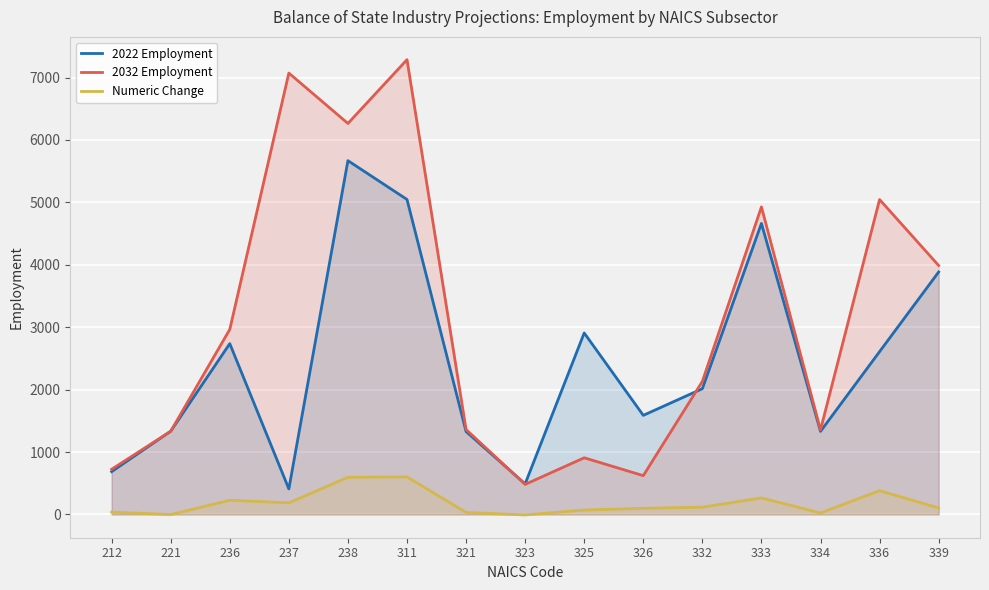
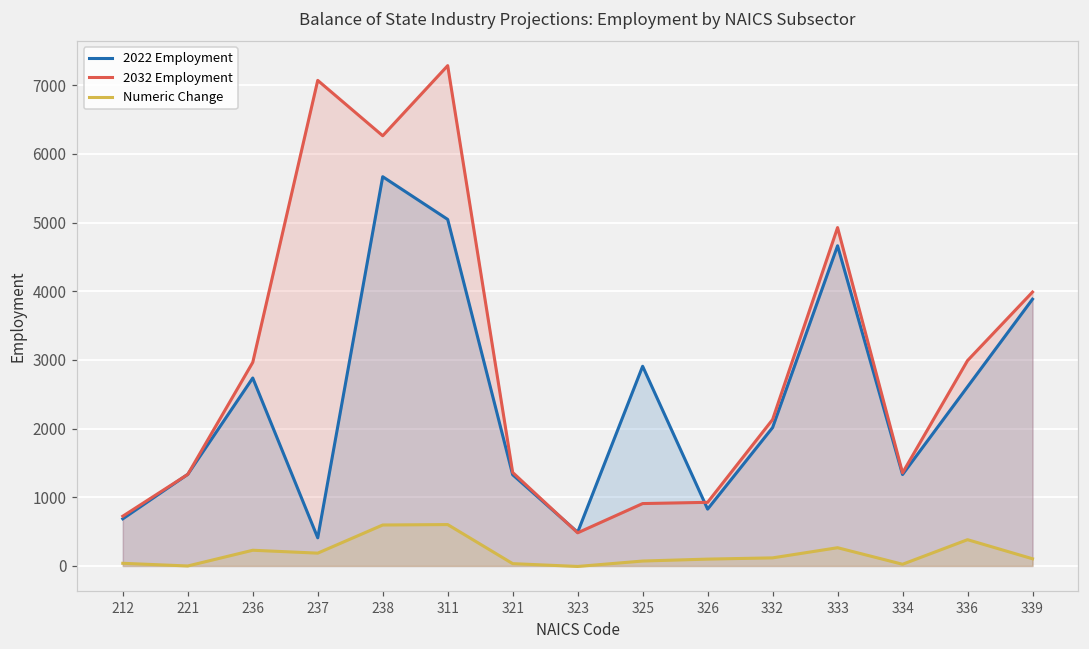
2022 Employment, 326: 1600 -> 800
2032 Employment, 326: 600 -> 900
2032 Employment, 336: 5000 -> 3000
